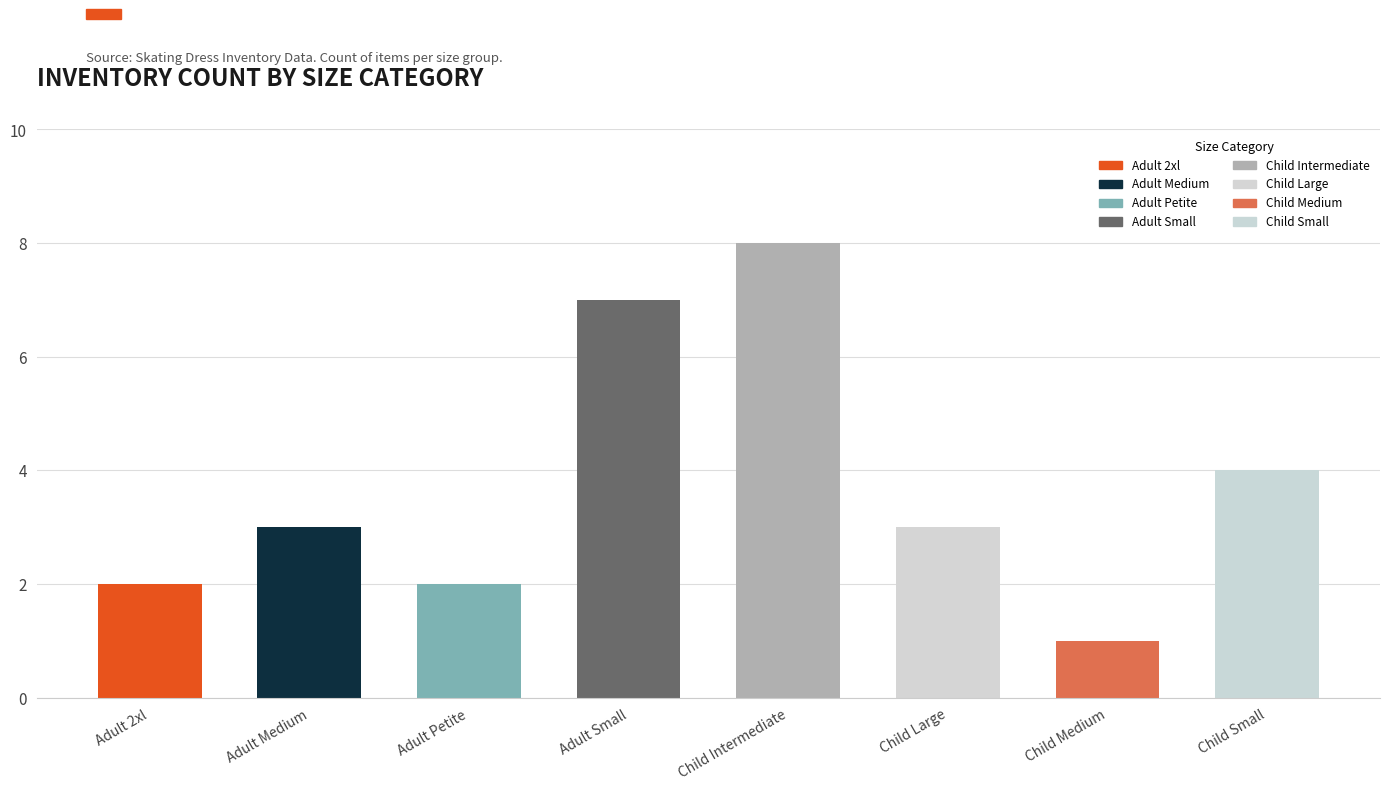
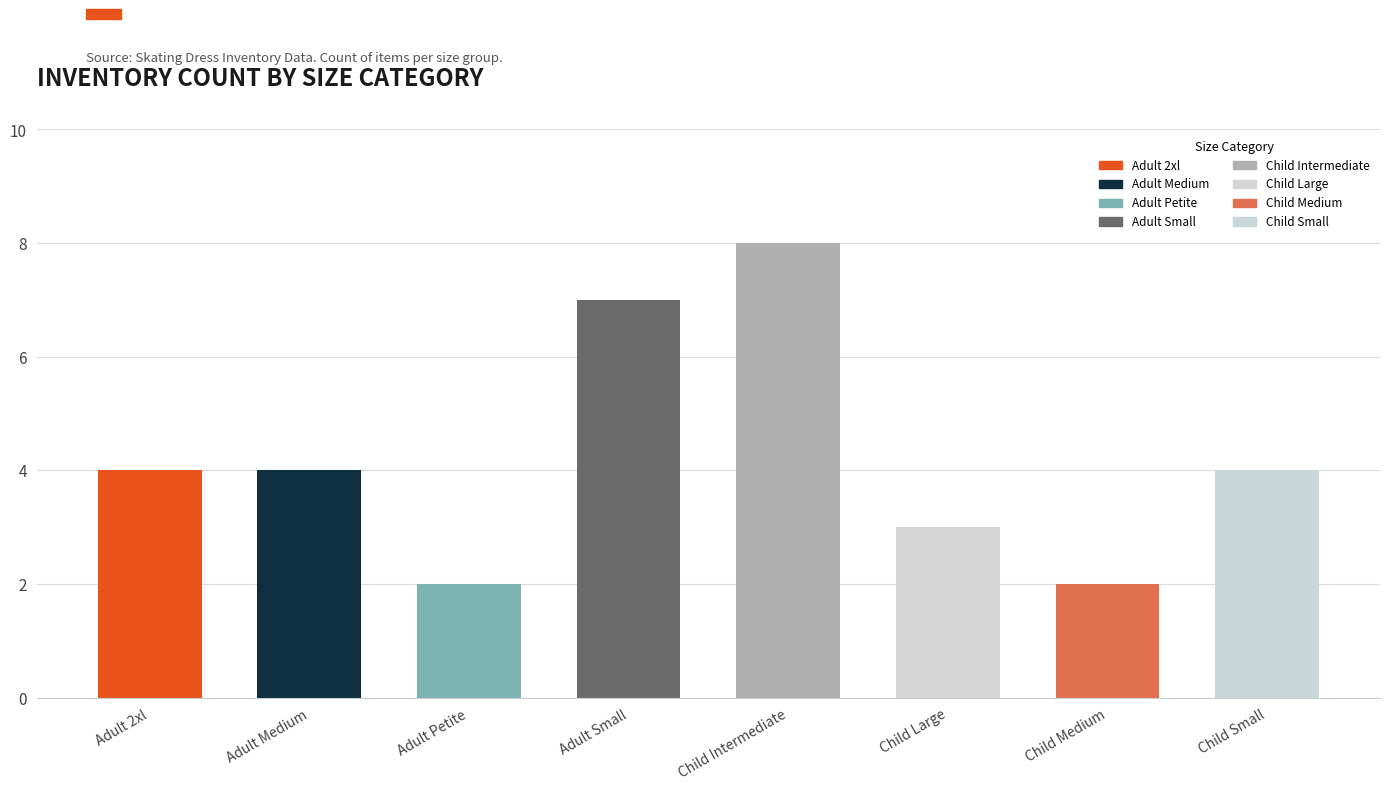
Adult 2xl: 2 -> 4
Adult Medium: 3 -> 4
Child Medium: 1 -> 2
